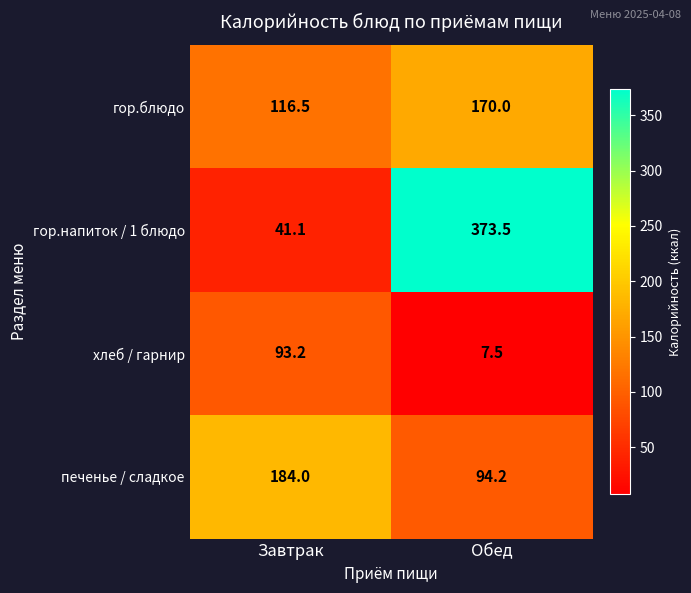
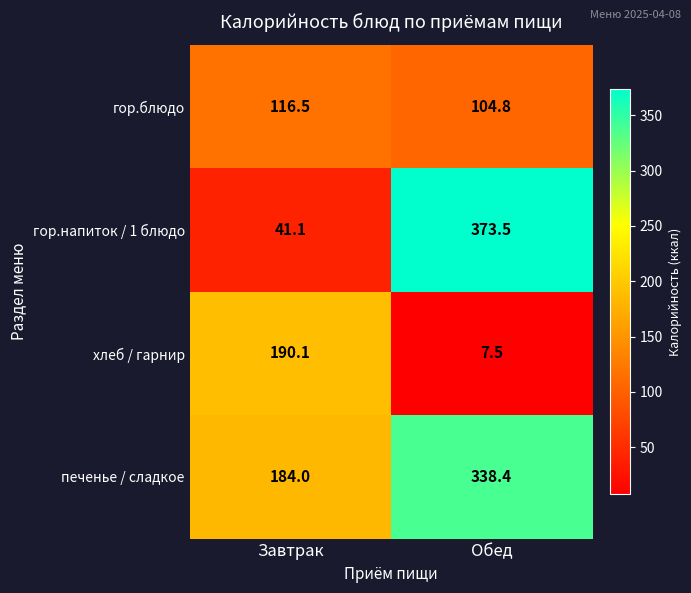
гор.блюдо, Обед: 170.0 -> 104.8
хлеб / гарнир, Завтрак: 93.2 -> 190.1
печенье / сладкое, Обед: 94.2 -> 338.4
